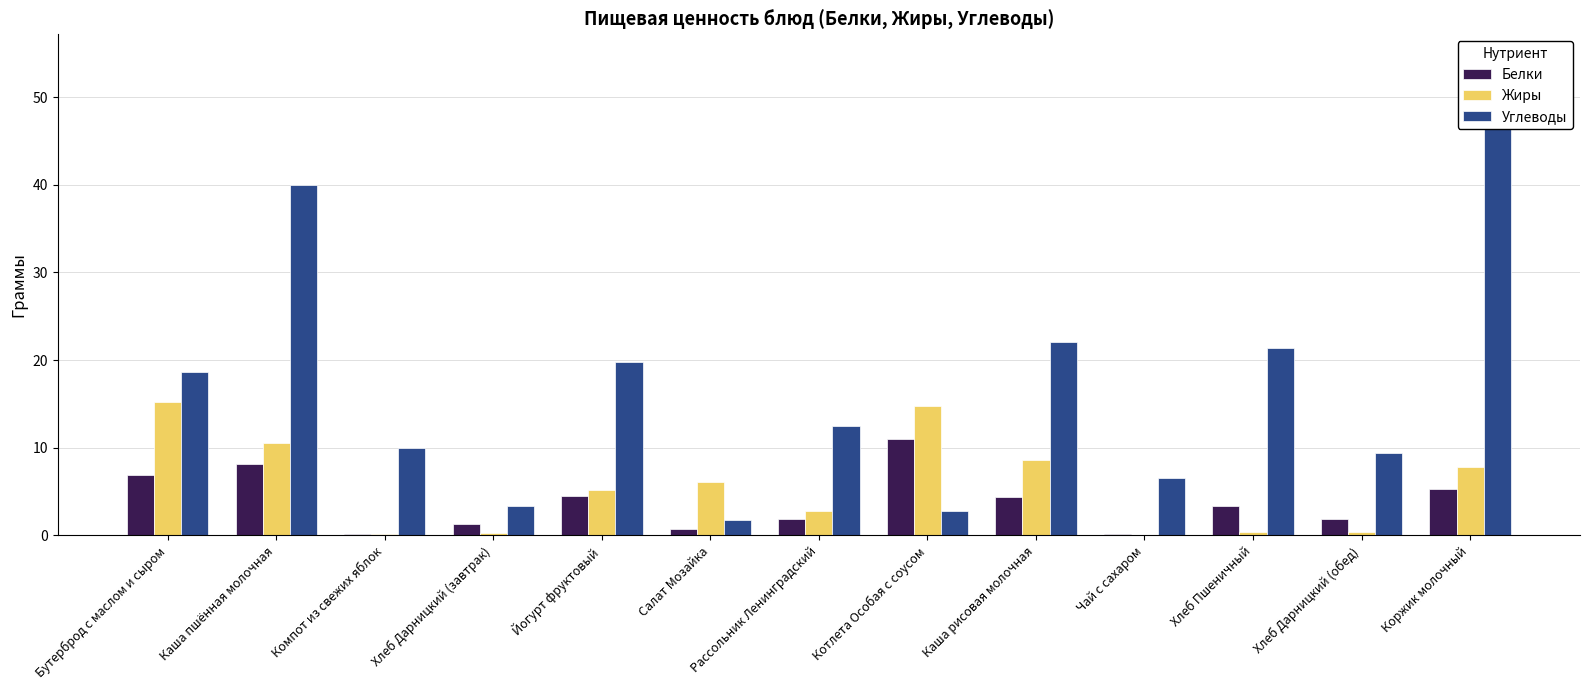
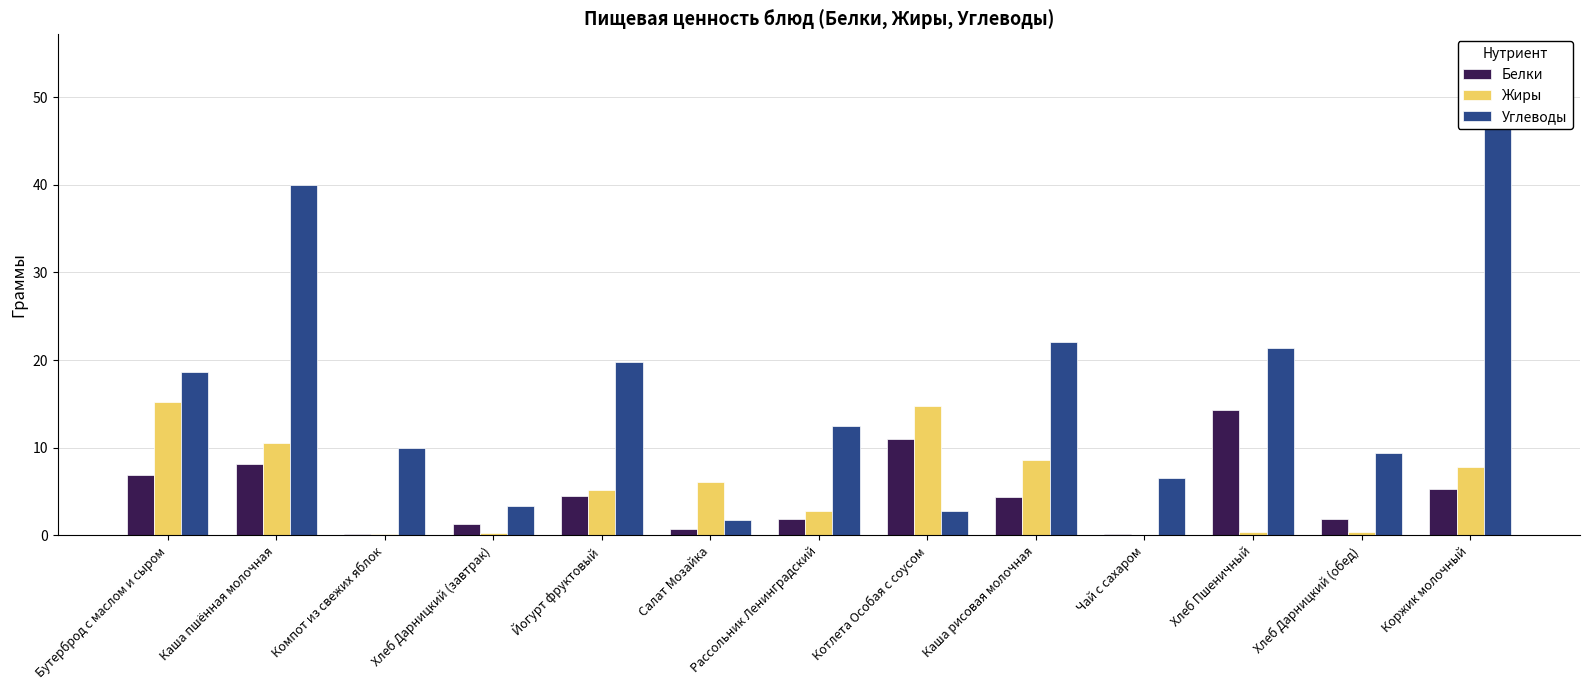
Белки, Хлеб Пшеничный: 3 -> 14
